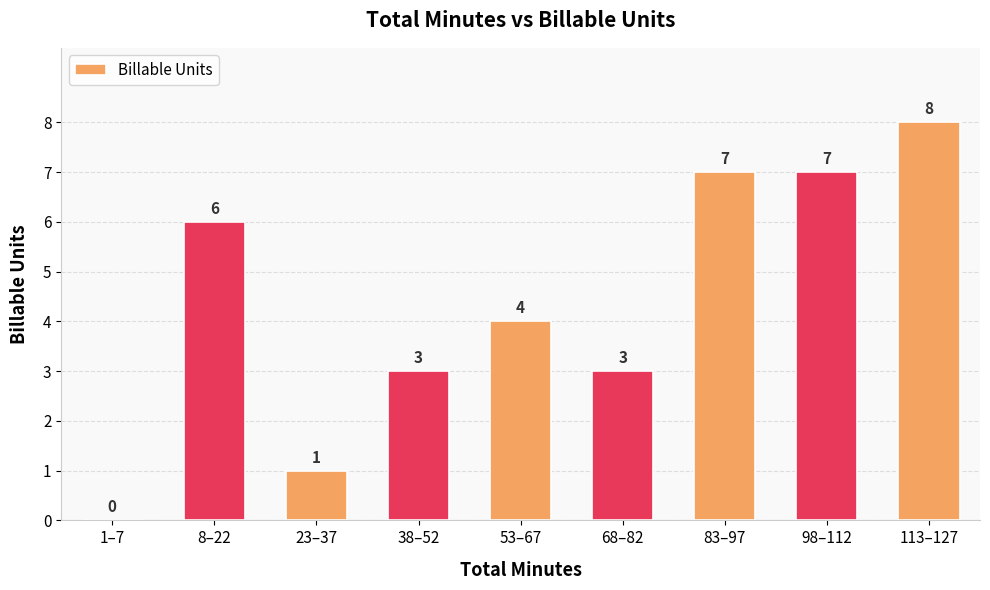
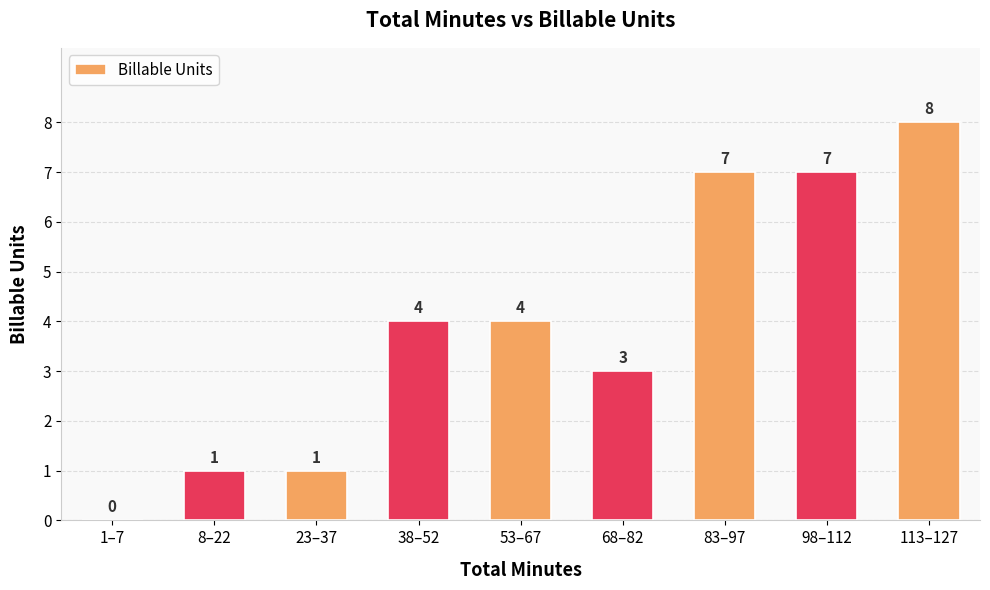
8–22: 6 -> 1
38–52: 3 -> 4
